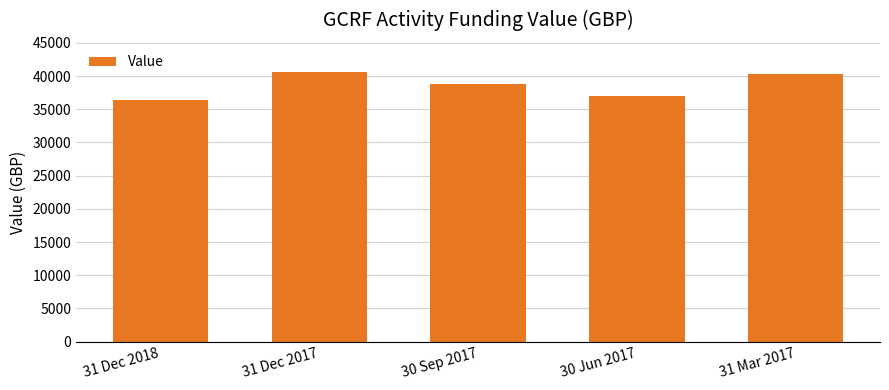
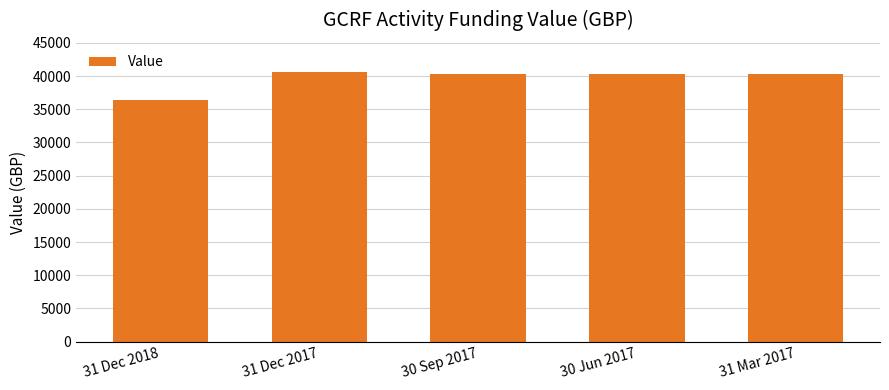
30 Sep 2017: 39000 -> 40000
30 Jun 2017: 37000 -> 40000
